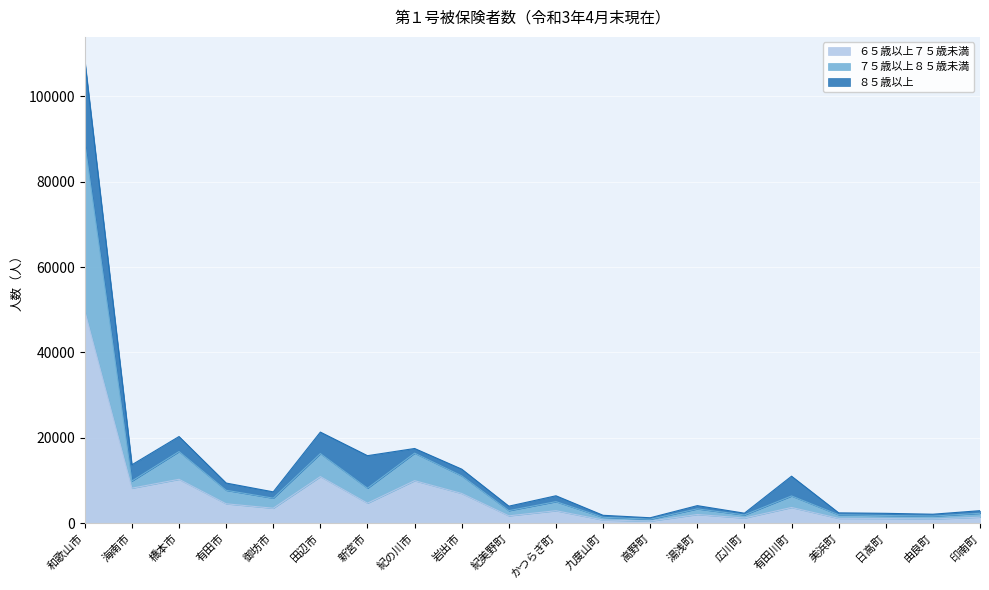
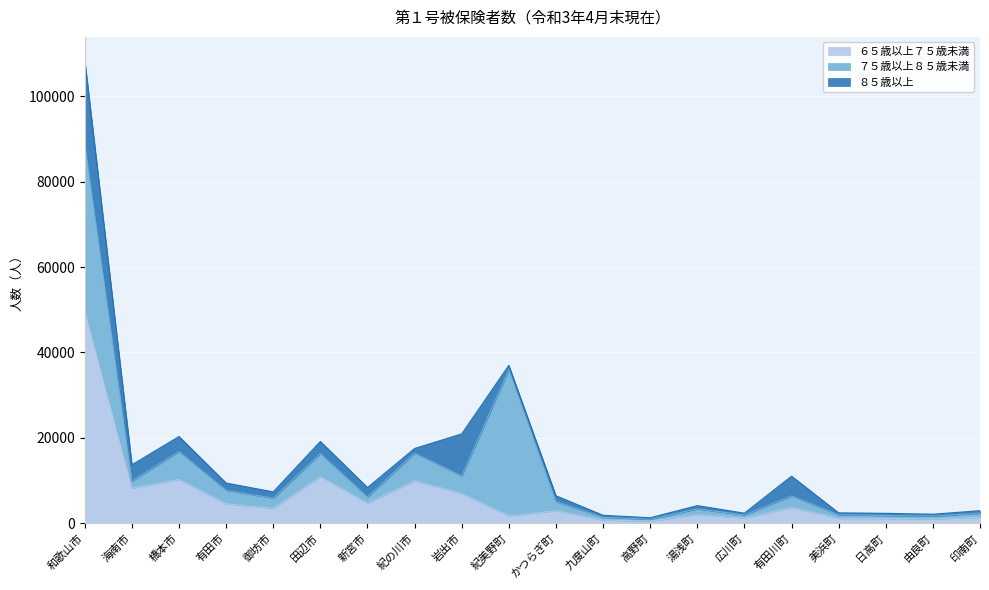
８５歳以上, 田辺市: 5000 -> 3000
７５歳以上８５歳未満, 新宮市: 4000 -> 1000
８５歳以上, 新宮市: 8000 -> 2000
８５歳以上, 岩出市: 2000 -> 10000
７５歳以上８５歳未満, 紀美野町: 1000 -> 34000
